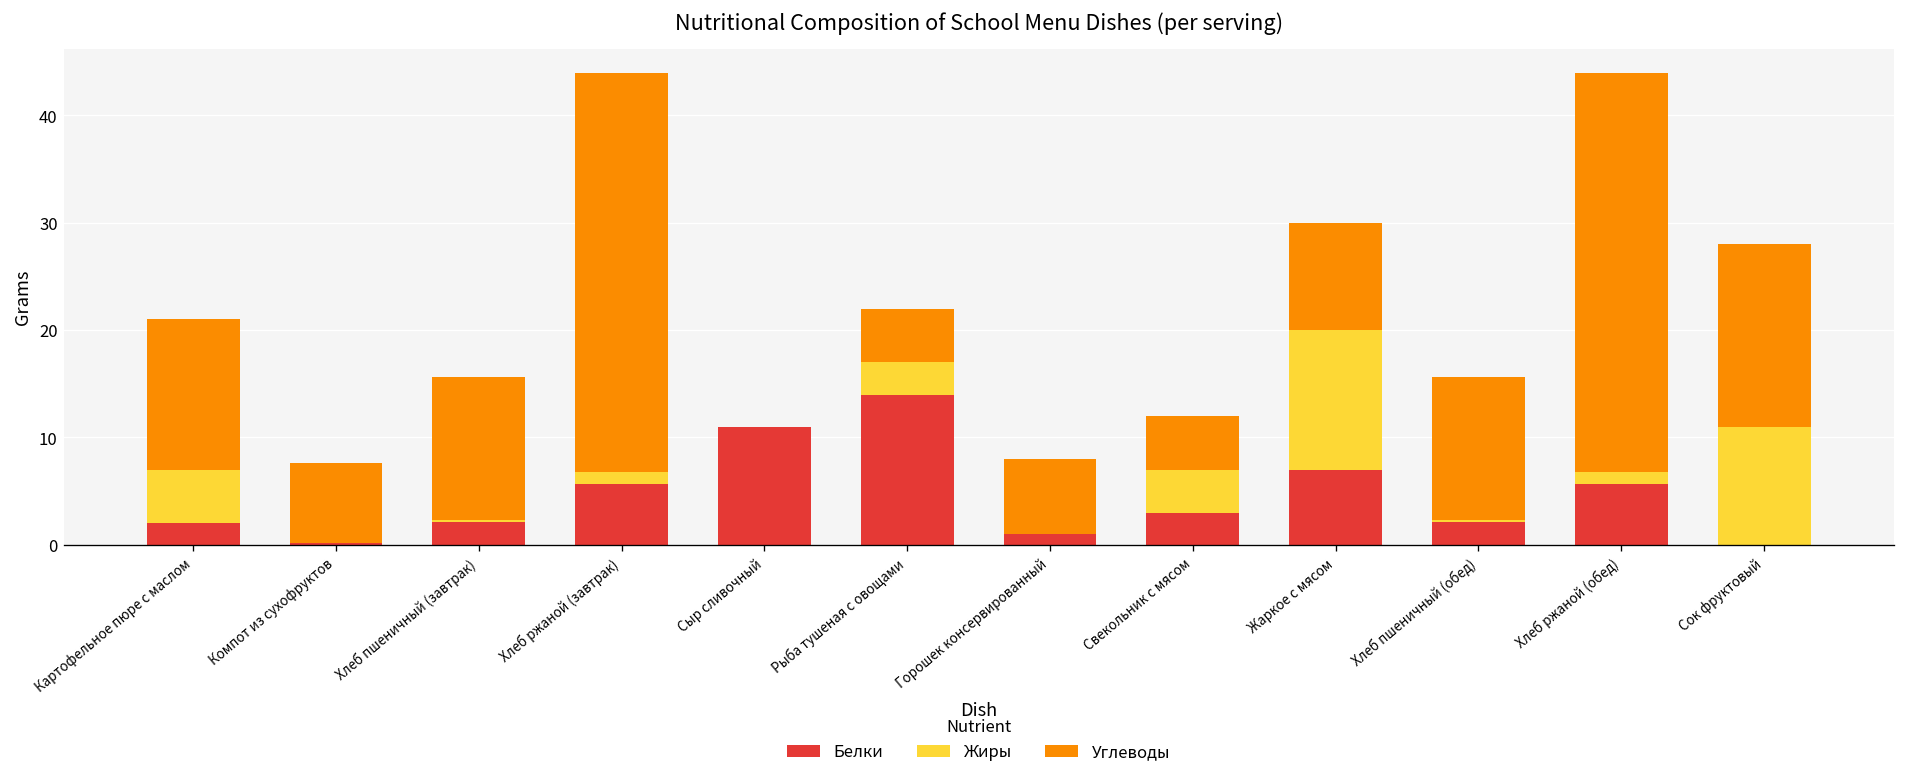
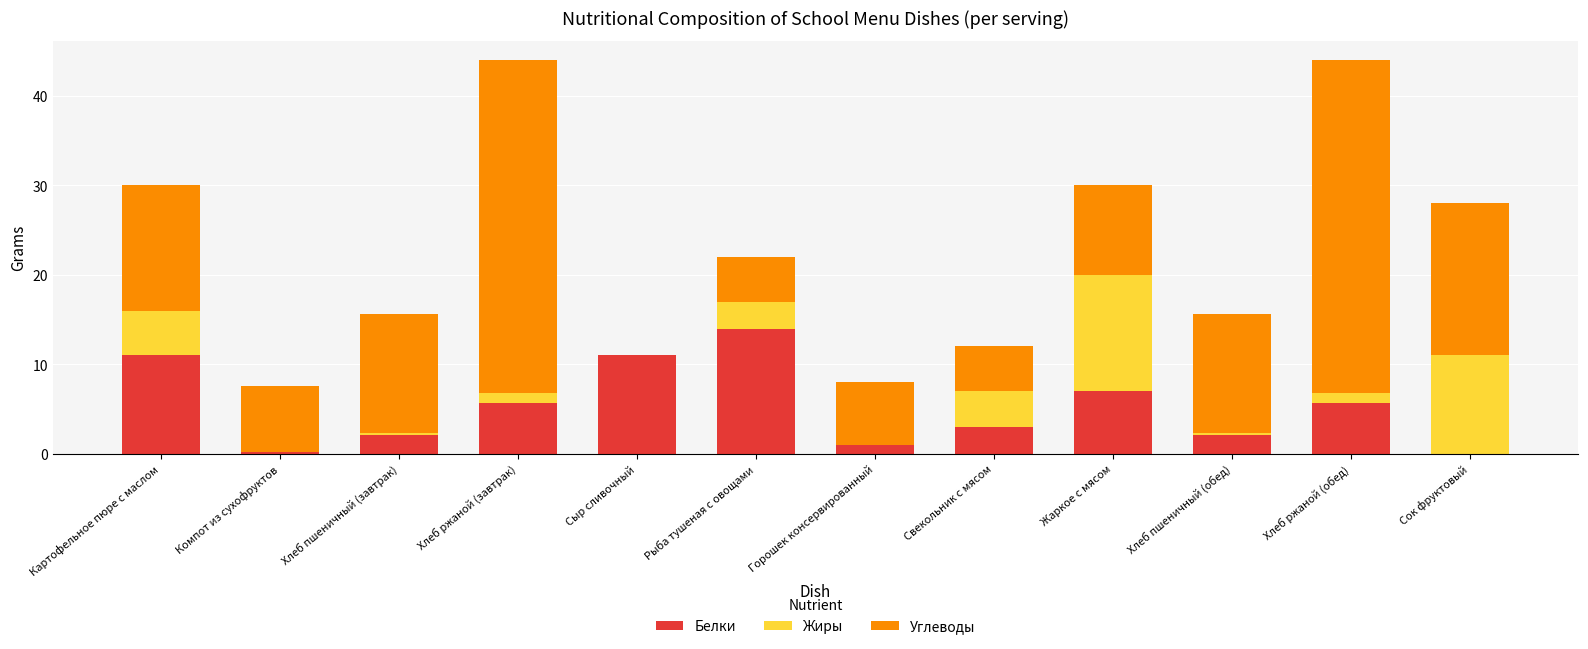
Белки, Картофельное пюре с маслом: 2 -> 11
